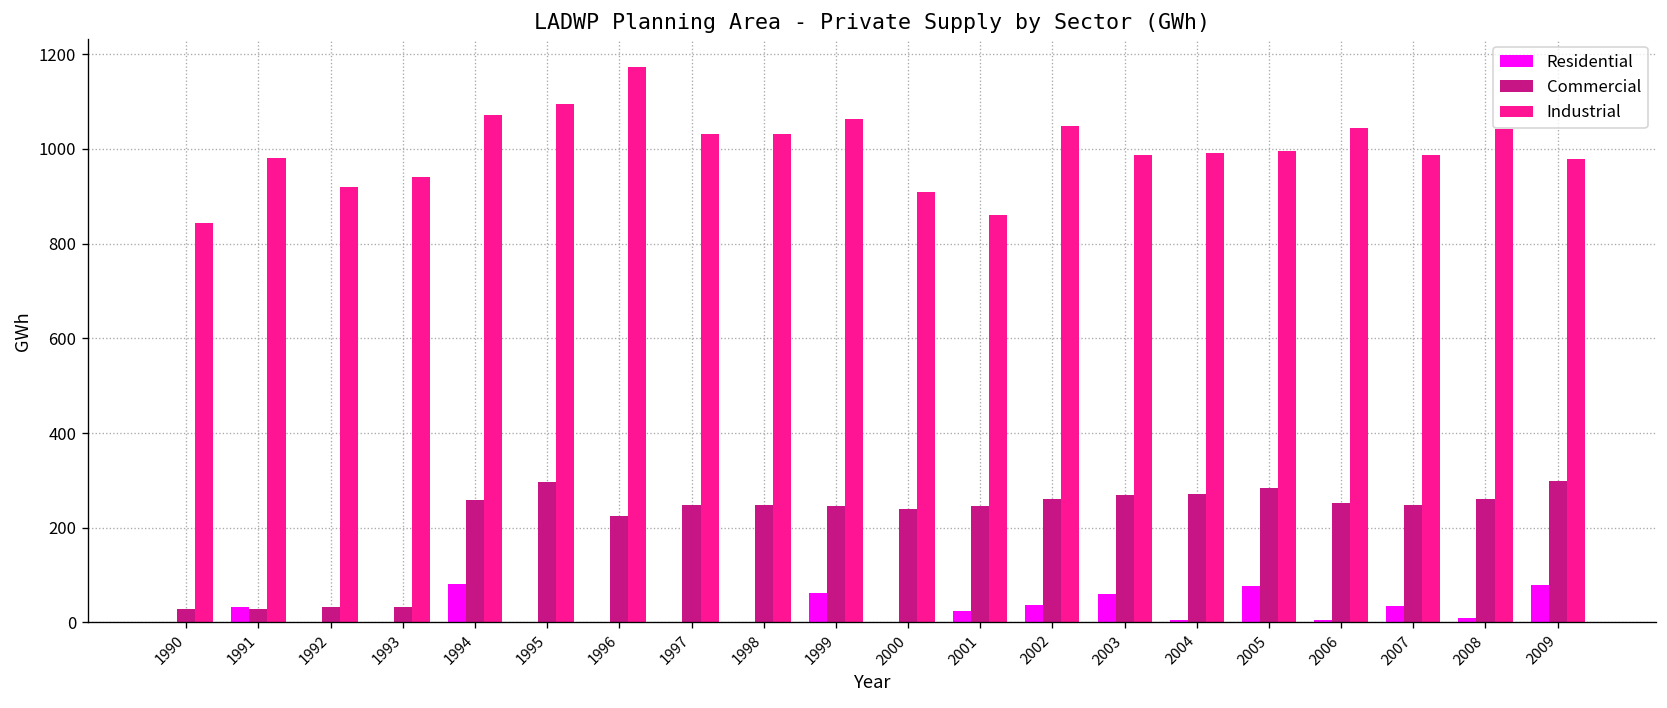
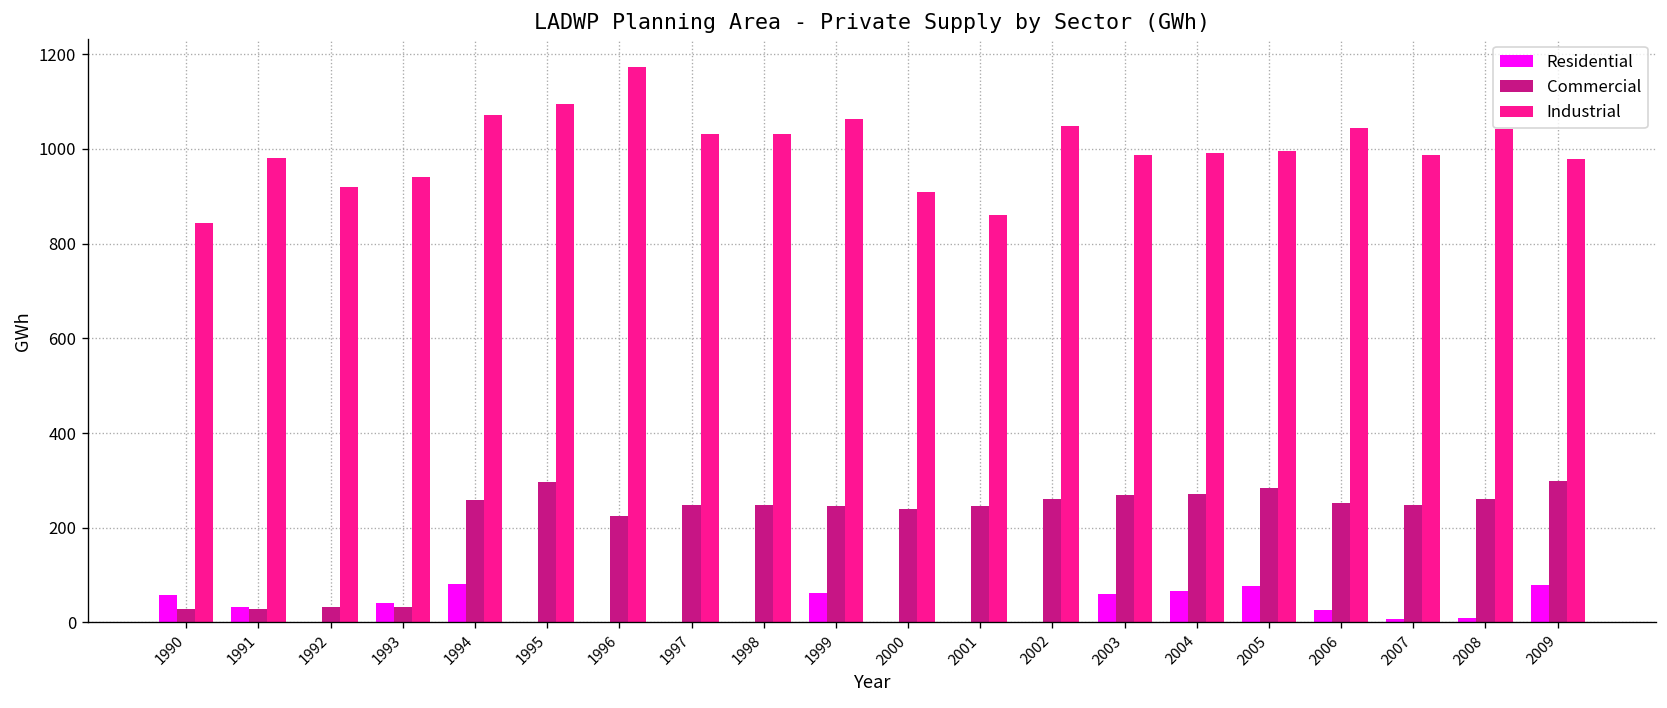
Residential, 1990: 0 -> 60
Residential, 1993: 0 -> 40
Residential, 2001: 20 -> 0
Residential, 2002: 40 -> 0
Residential, 2004: 0 -> 70
Residential, 2006: 10 -> 30
Residential, 2007: 40 -> 10
